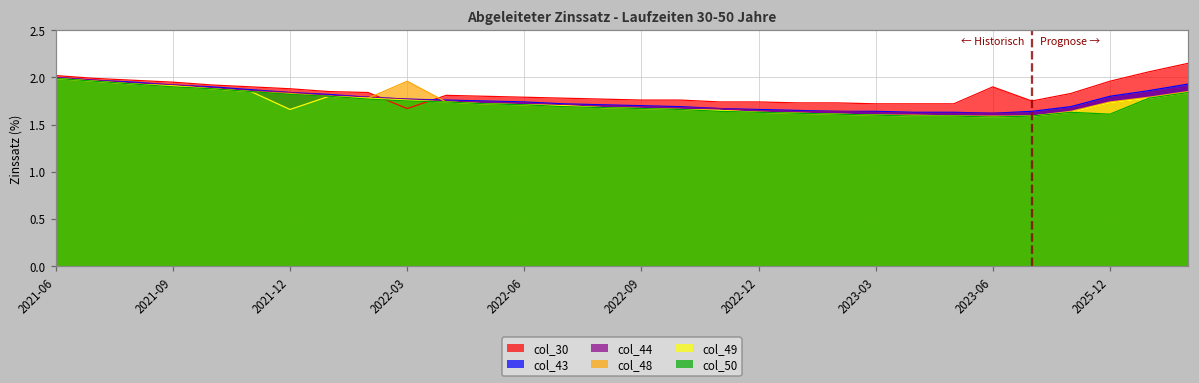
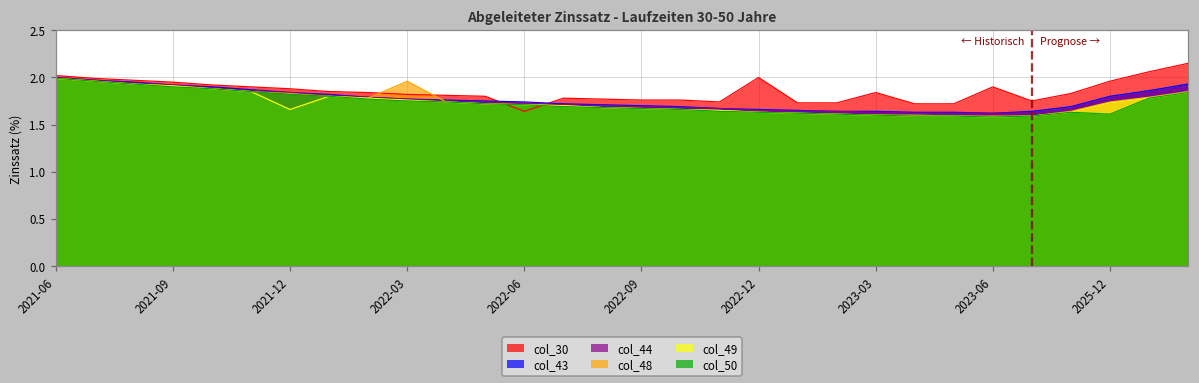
col_30, 2022-03: 1.7 -> 1.8
col_30, 2022-06: 1.8 -> 1.6
col_30, 2022-12: 1.7 -> 2.0
col_30, 2023-03: 1.7 -> 1.8
